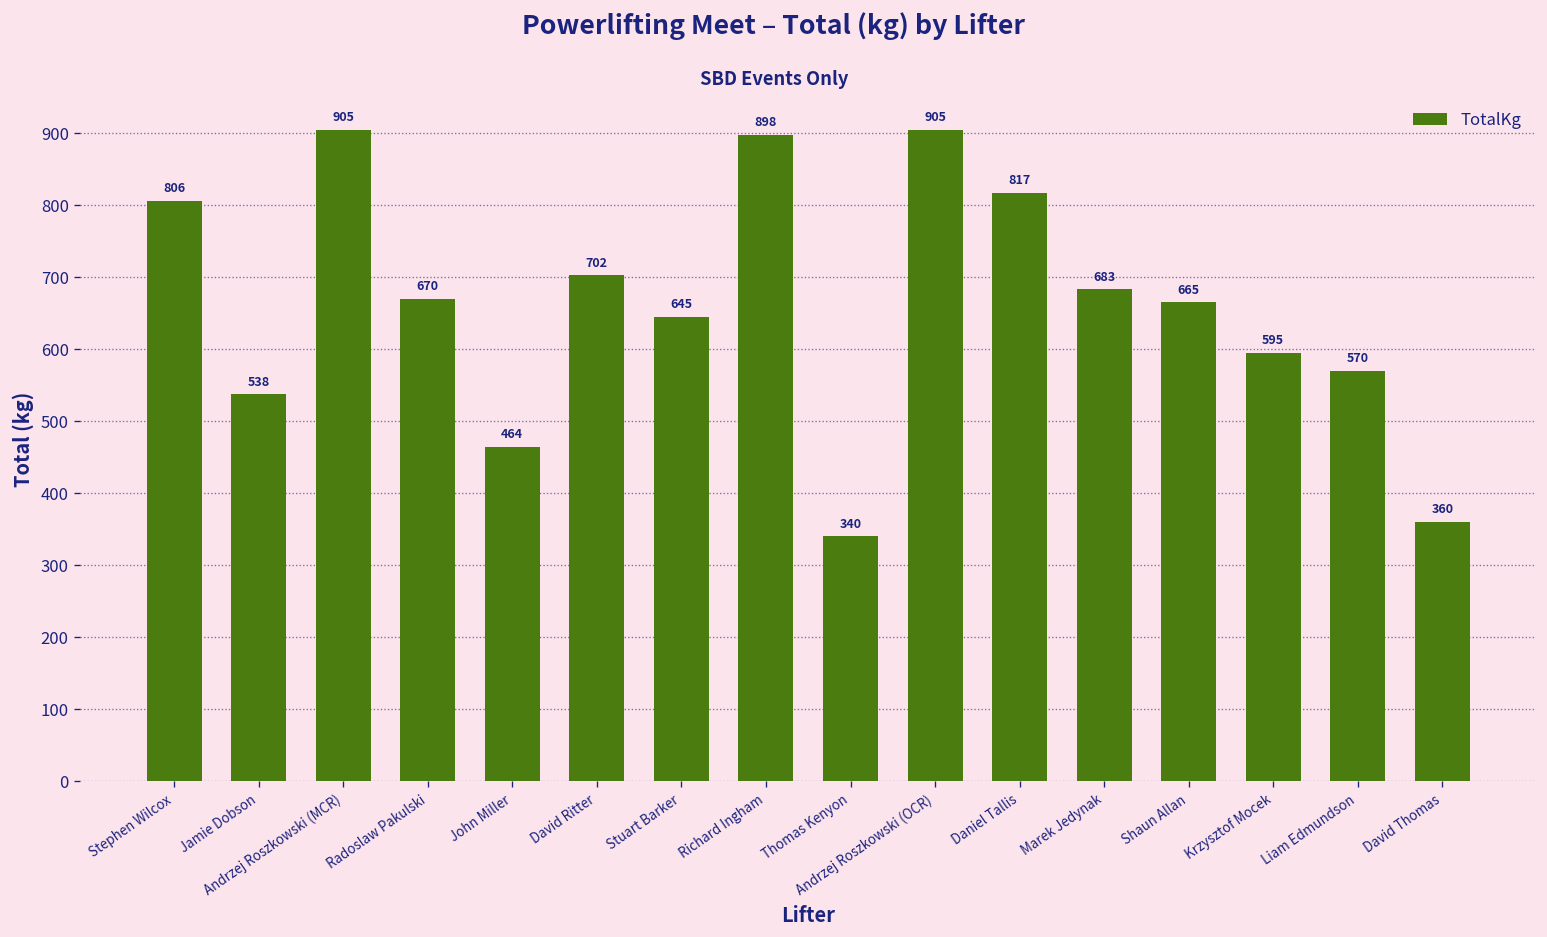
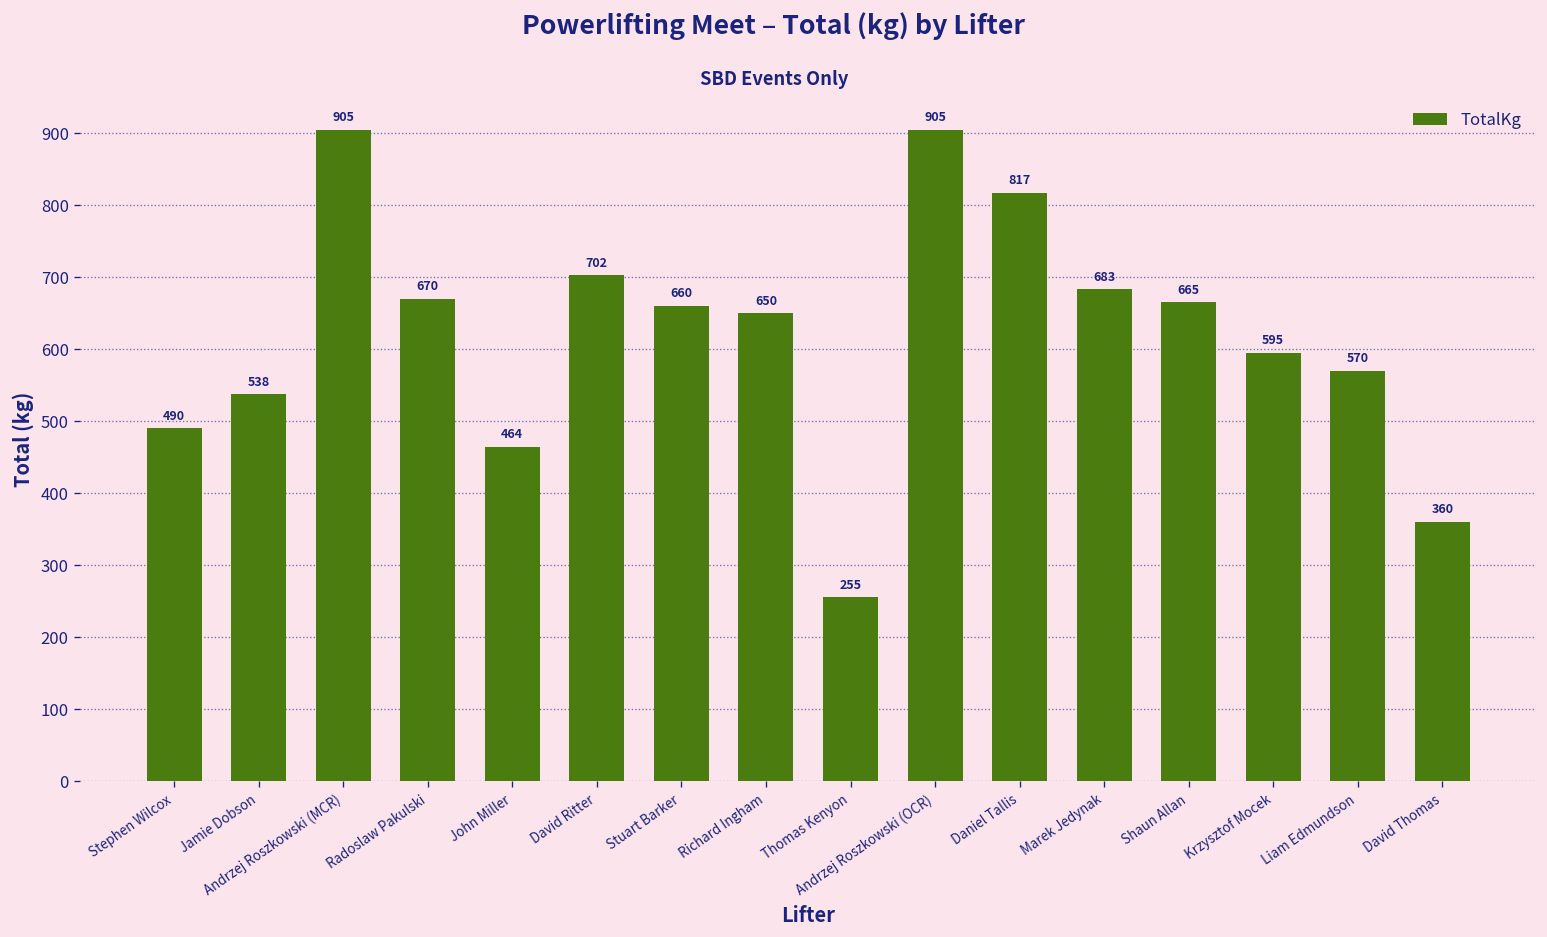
Stephen Wilcox: 806 -> 490
Stuart Barker: 645 -> 660
Richard Ingham: 898 -> 650
Thomas Kenyon: 340 -> 255
